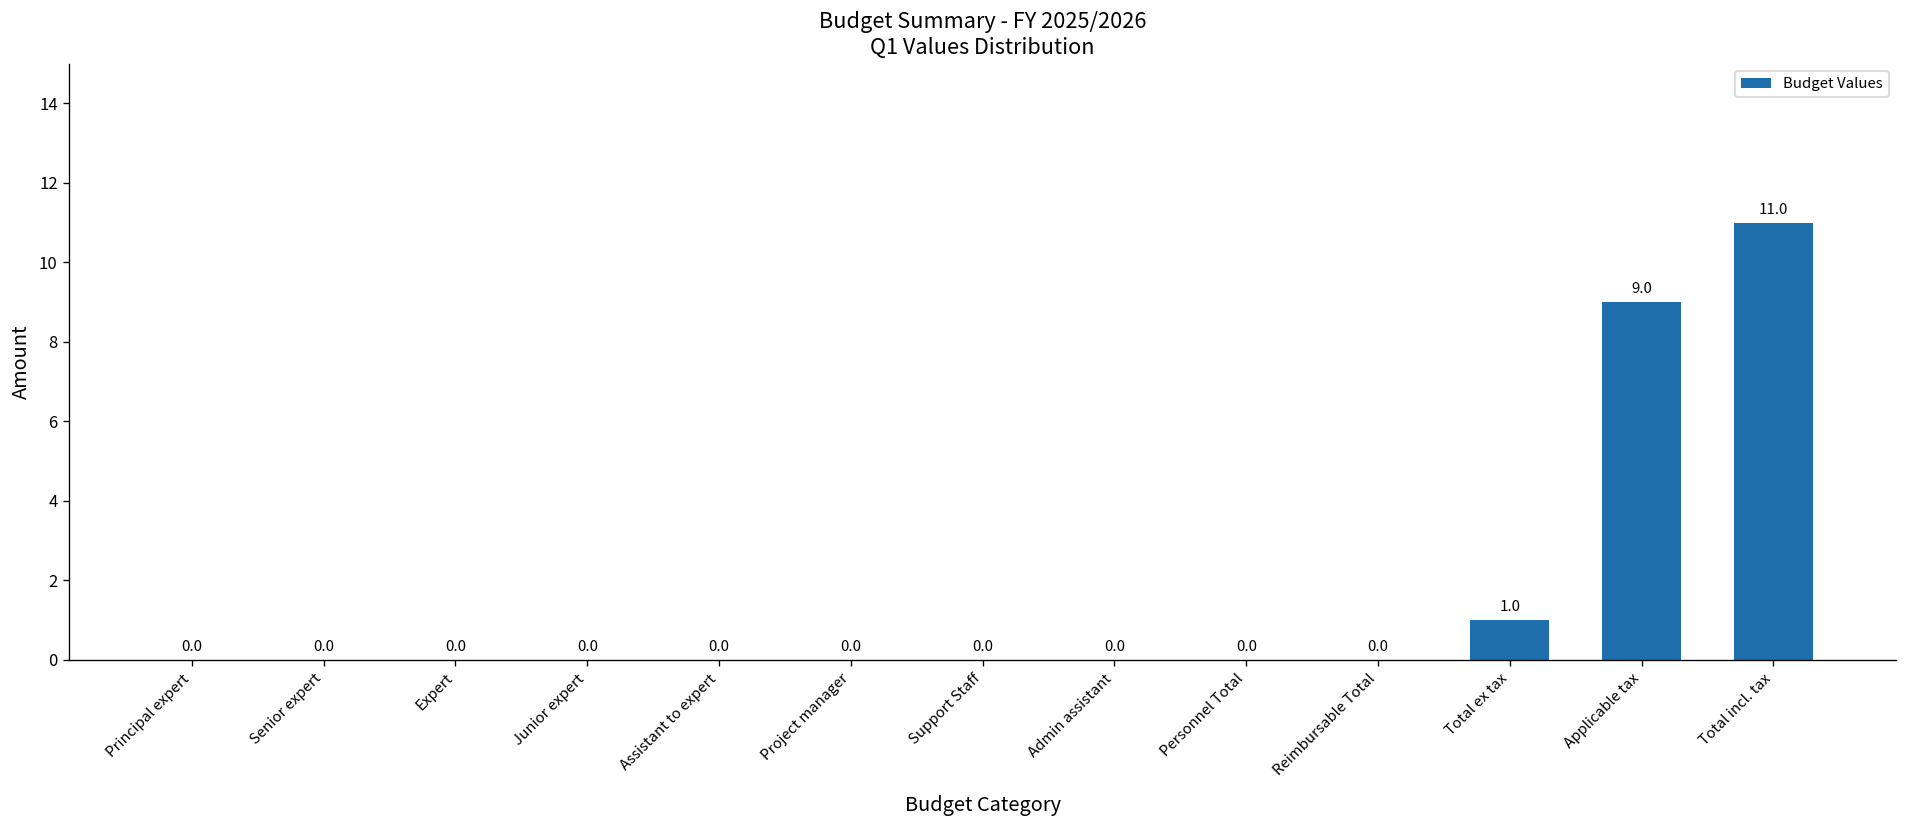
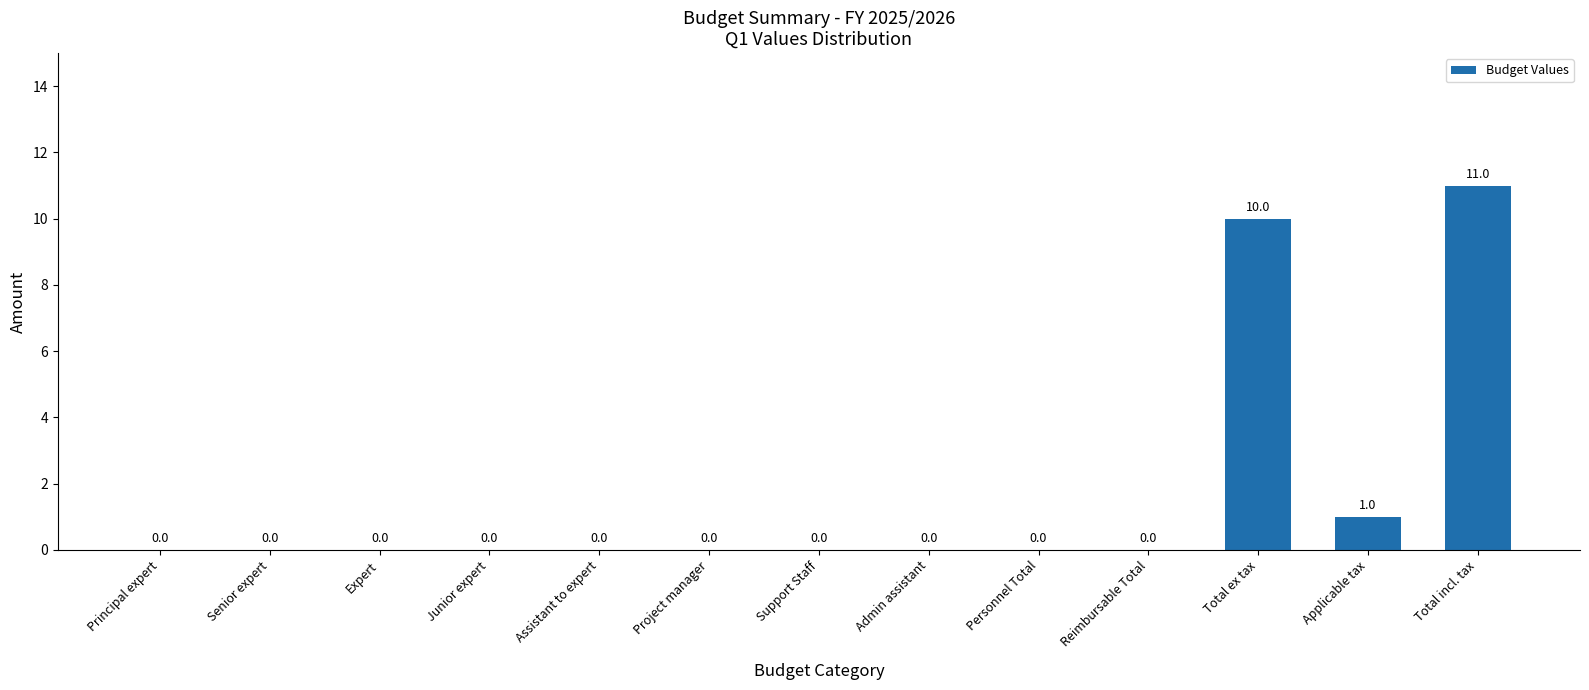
Total ex tax: 1.0 -> 10.0
Applicable tax: 9.0 -> 1.0
